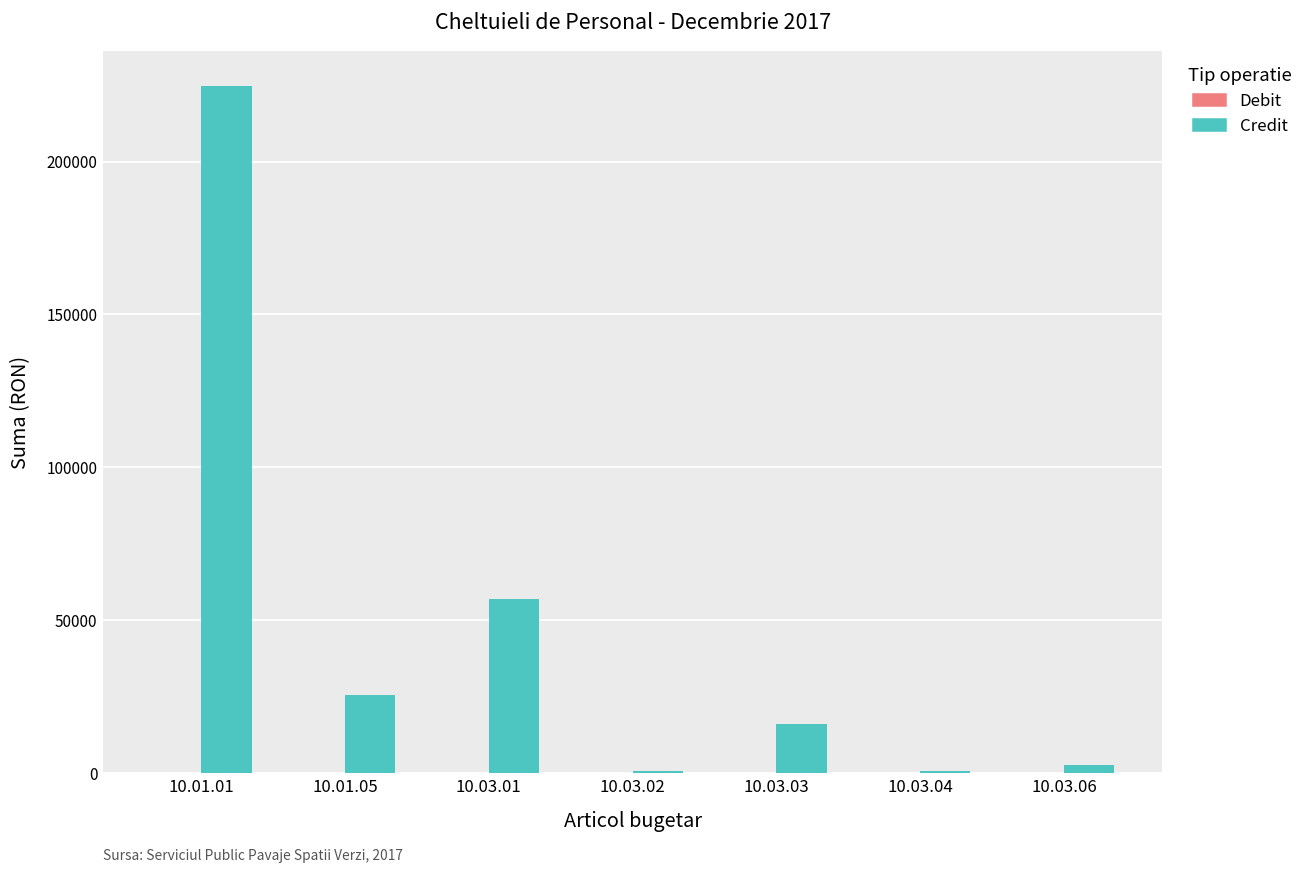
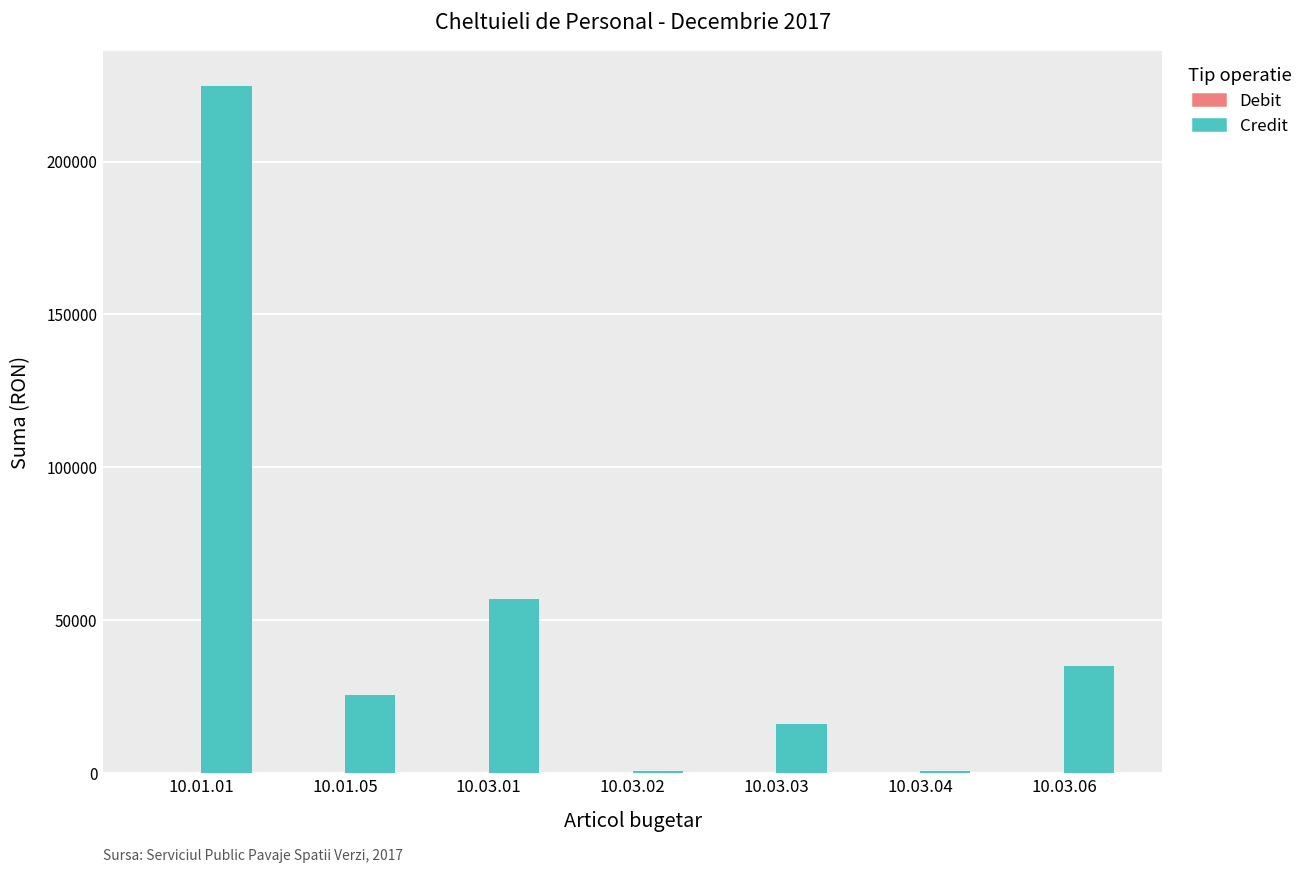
Credit, 10.03.06: 3000 -> 35000
